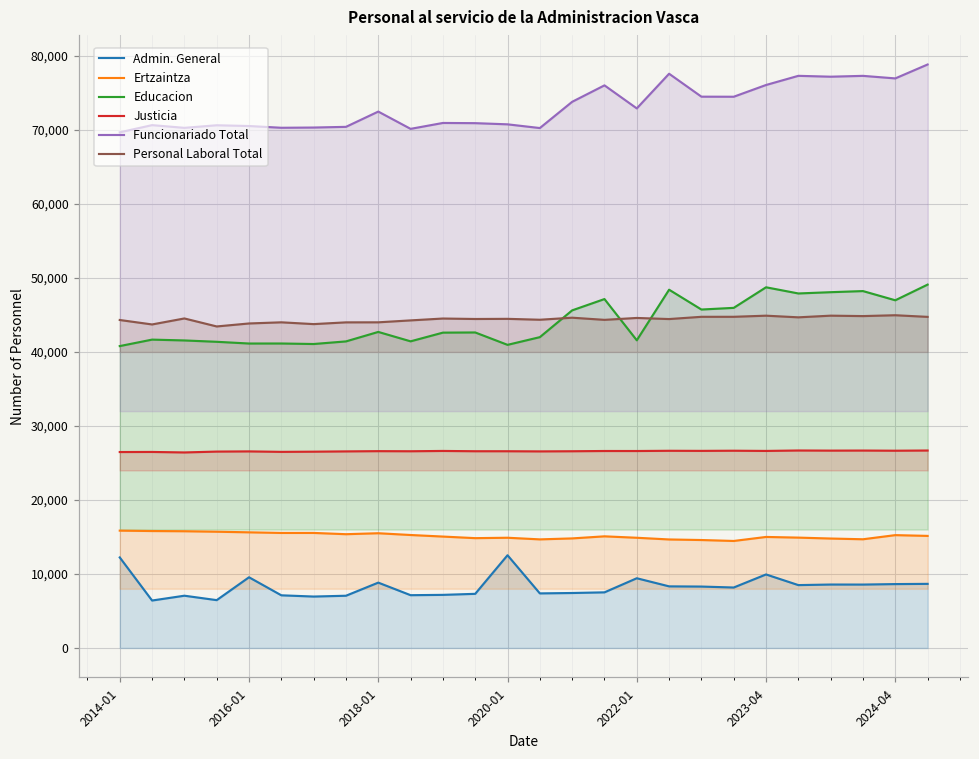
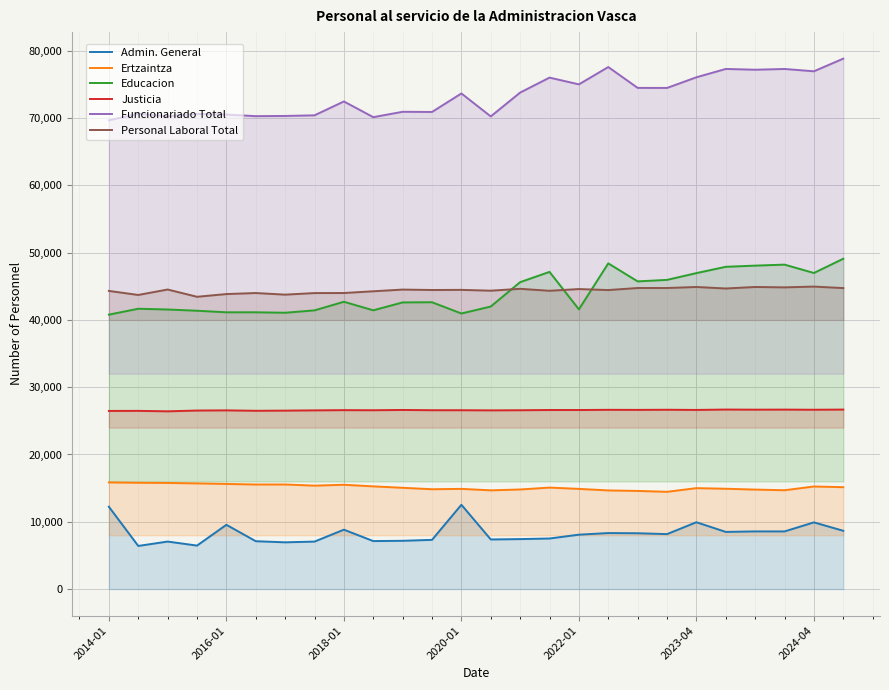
Funcionariado Total, 2020-01: 71,000 -> 74,000
Admin. General, 2022-01: 9,000 -> 8,000
Funcionariado Total, 2022-01: 73,000 -> 75,000
Educacion, 2023-04: 49,000 -> 47,000
Admin. General, 2024-04: 9,000 -> 10,000
